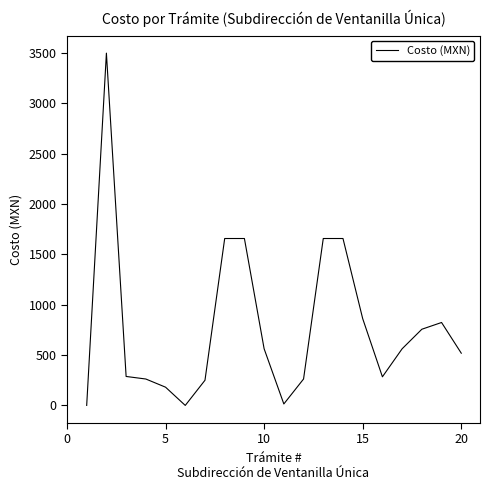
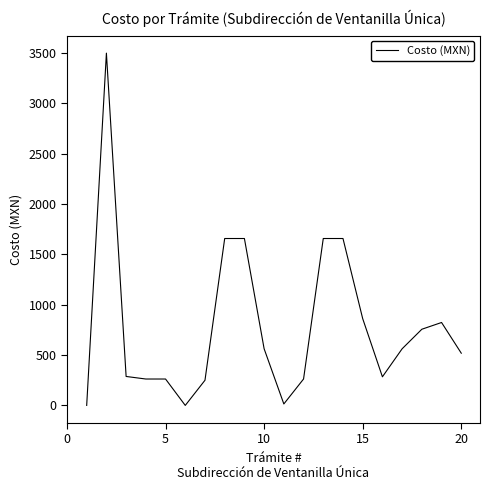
5: 180 -> 260
